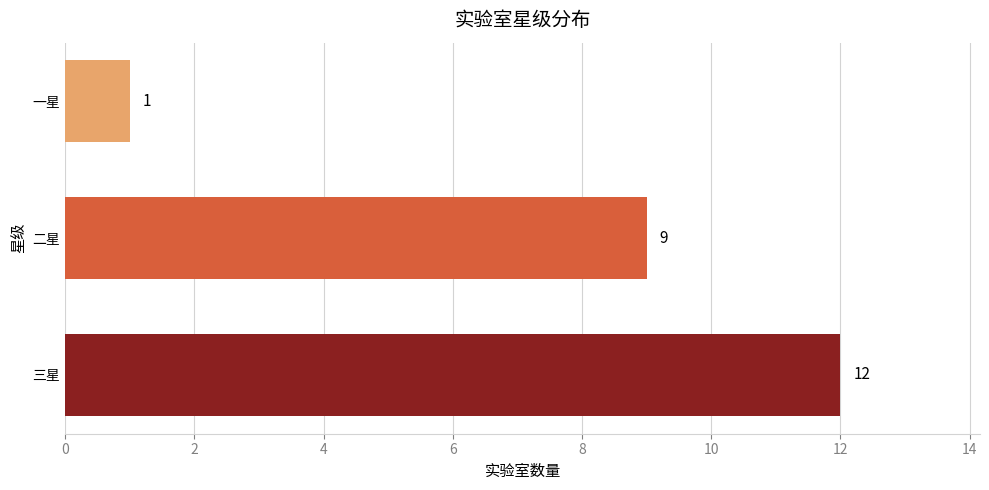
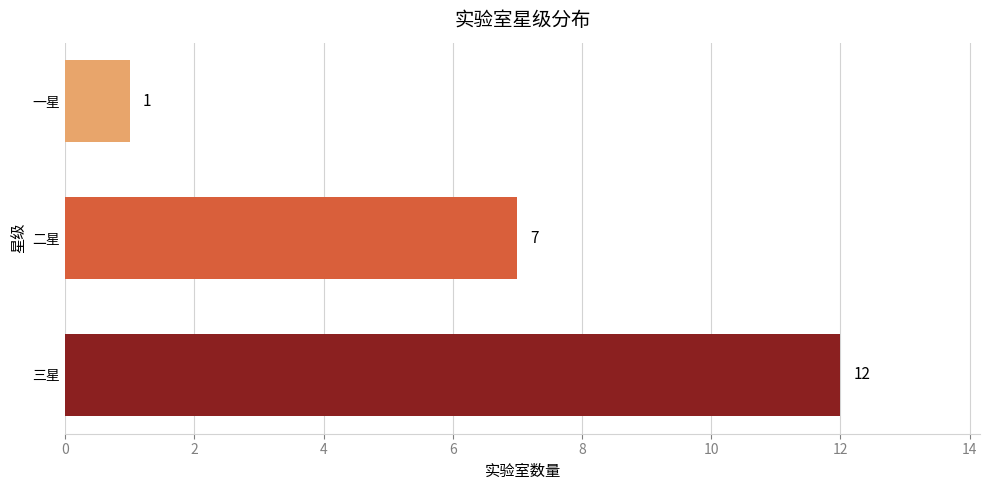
二星: 9 -> 7
